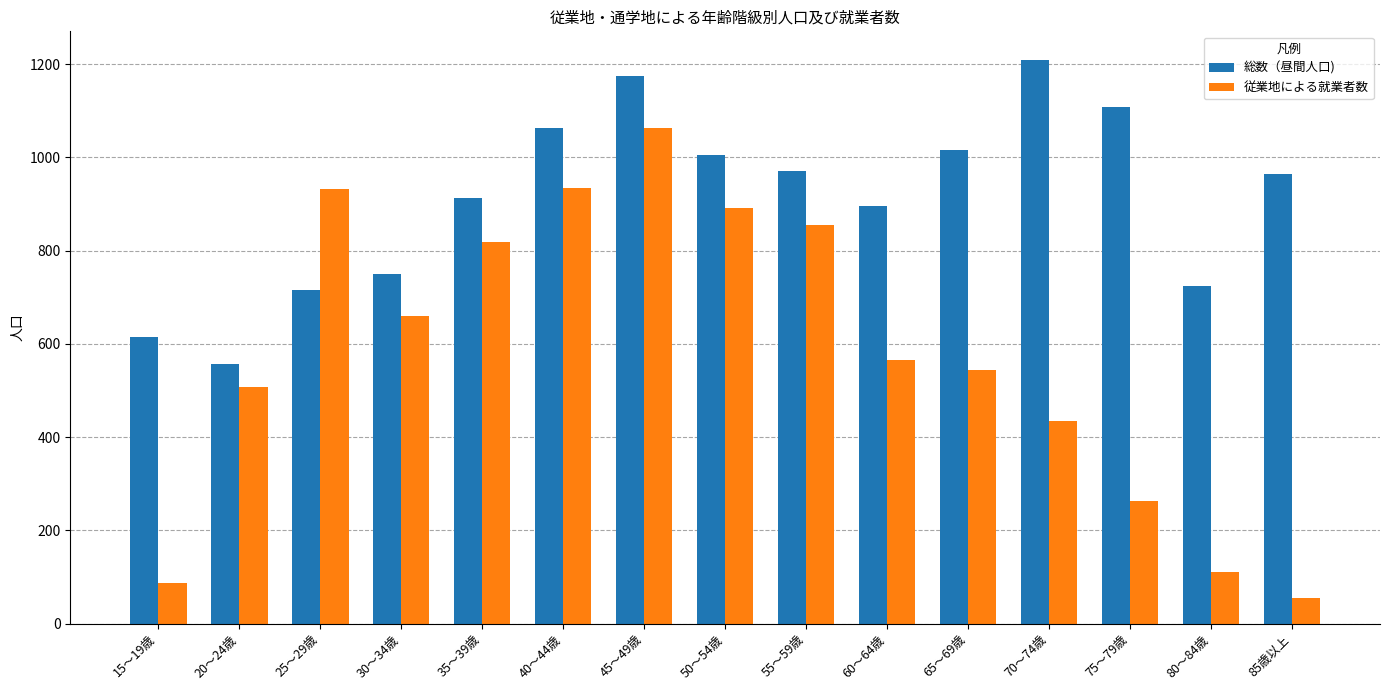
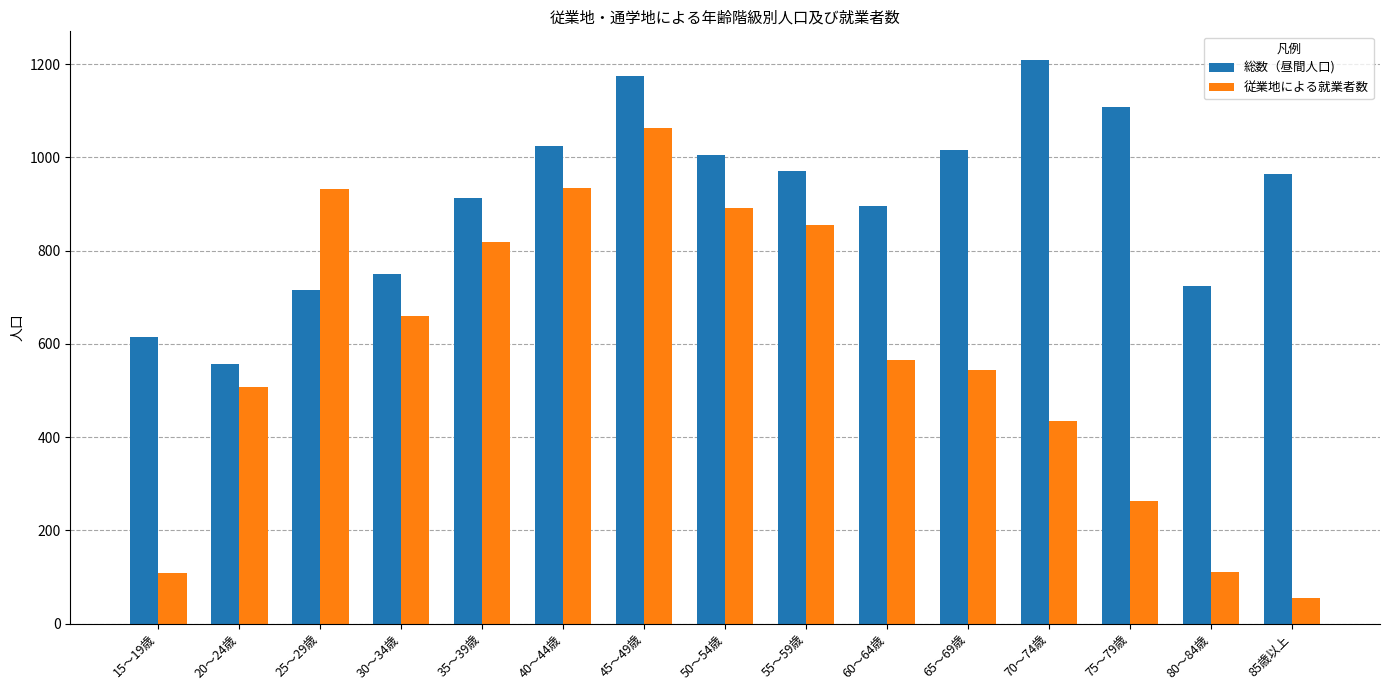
従業地による就業者数, 15～19歳: 90 -> 110
総数（昼間人口), 40～44歳: 1060 -> 1030
